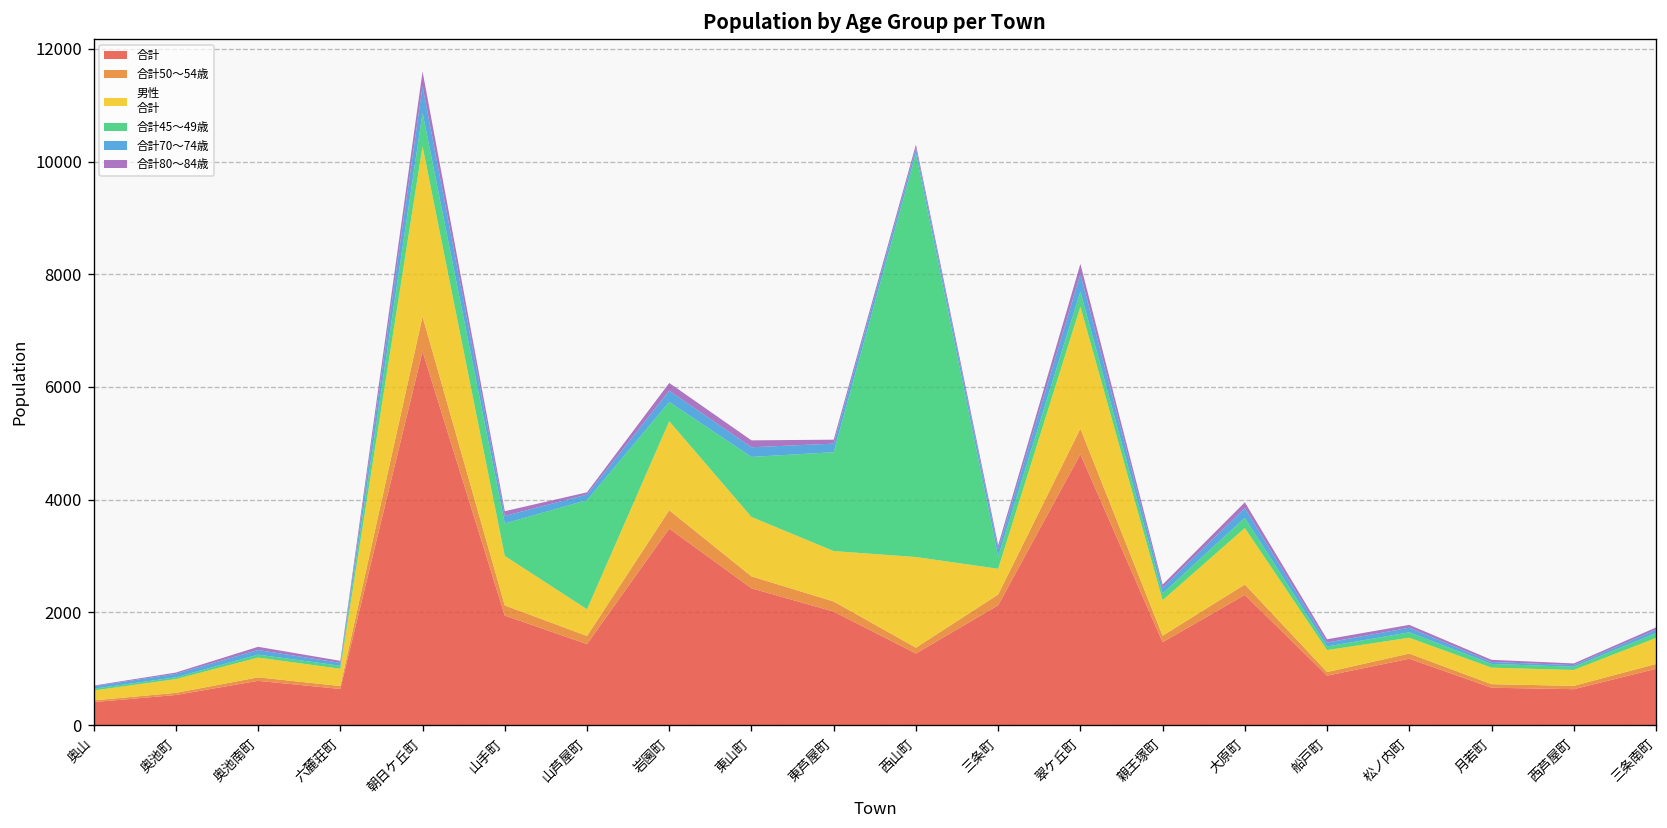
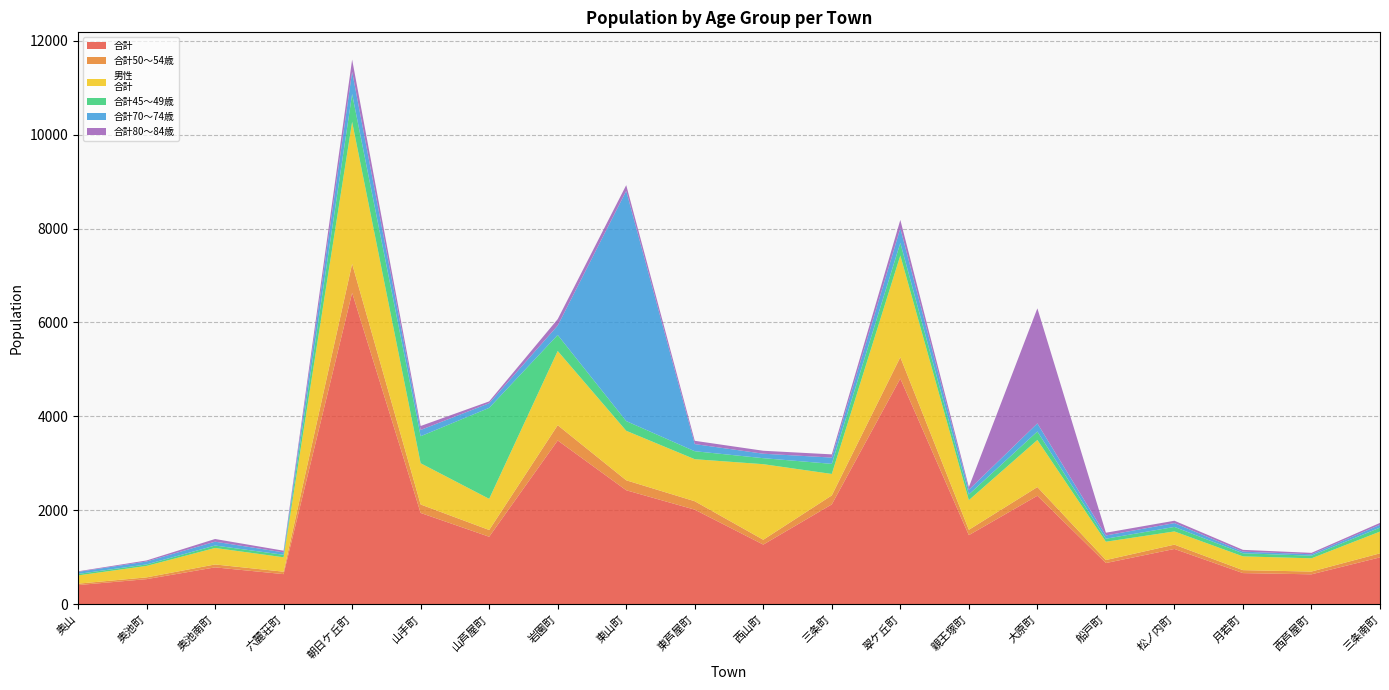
男性 合計, 山芦屋町: 500 -> 700
合計45～49歳, 東山町: 1100 -> 200
合計70～74歳, 東山町: 200 -> 4900
合計45～49歳, 東芦屋町: 1800 -> 200
合計45～49歳, 西山町: 7200 -> 100
合計80～84歳, 大原町: 100 -> 2400
